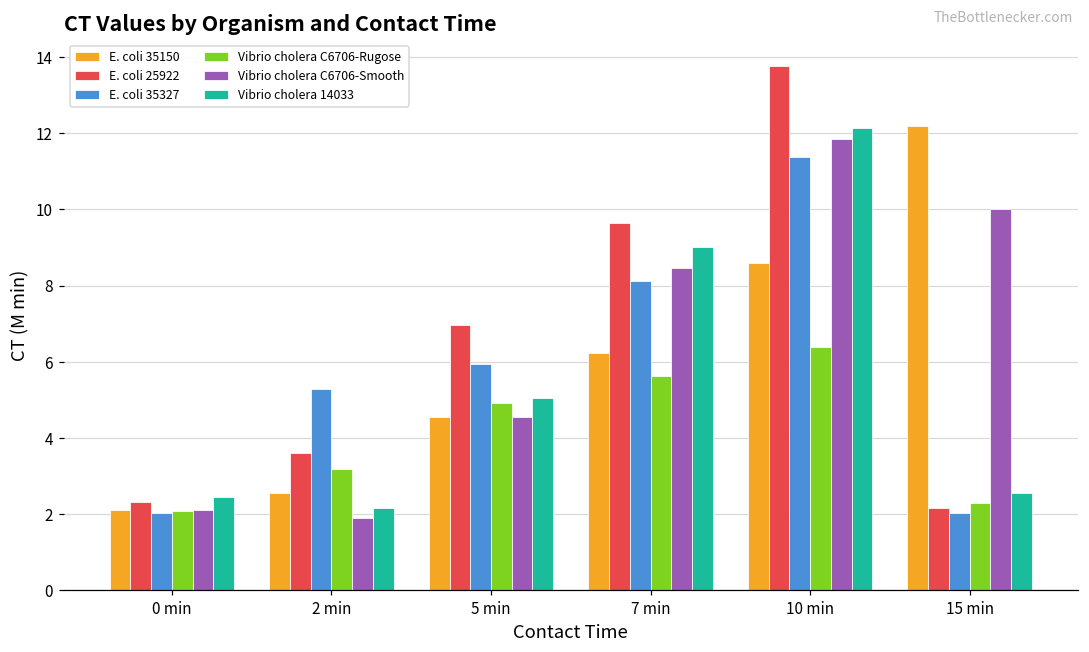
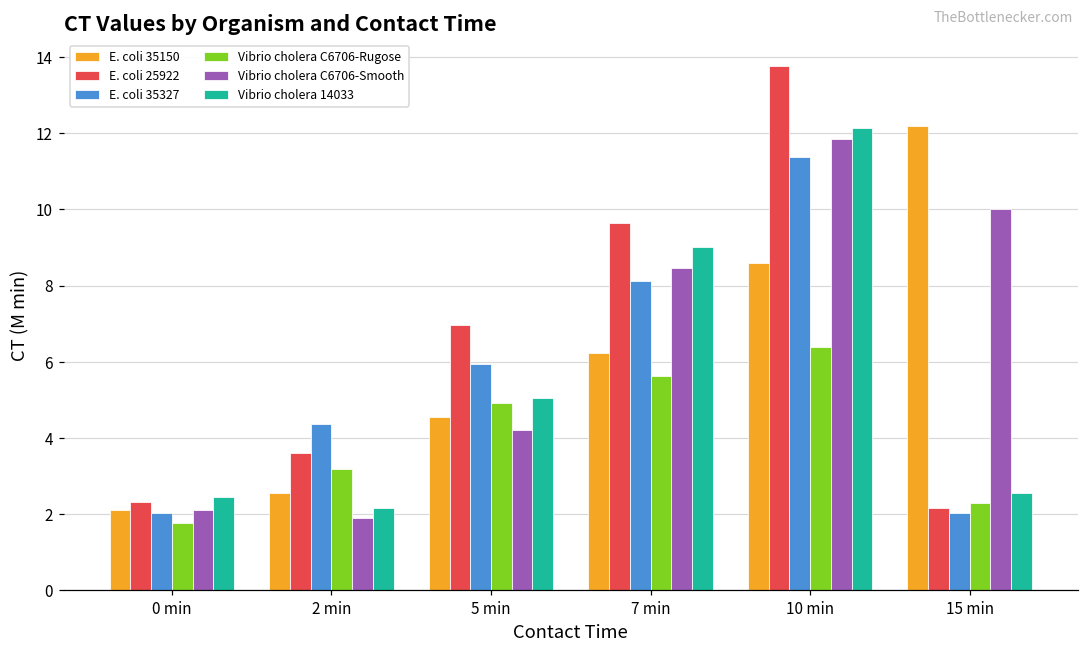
Vibrio cholera C6706-Rugose, 0 min: 2.1 -> 1.8
E. coli 35327, 2 min: 5.3 -> 4.4
Vibrio cholera C6706-Smooth, 5 min: 4.5 -> 4.2
